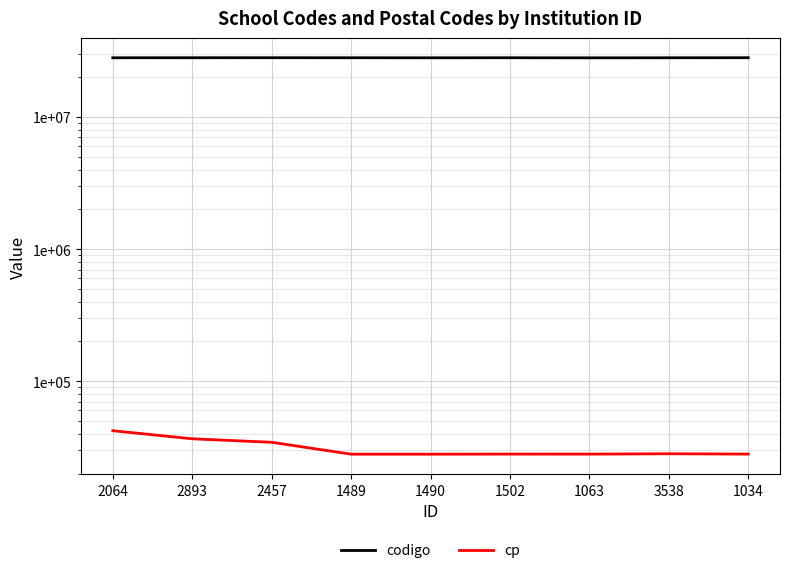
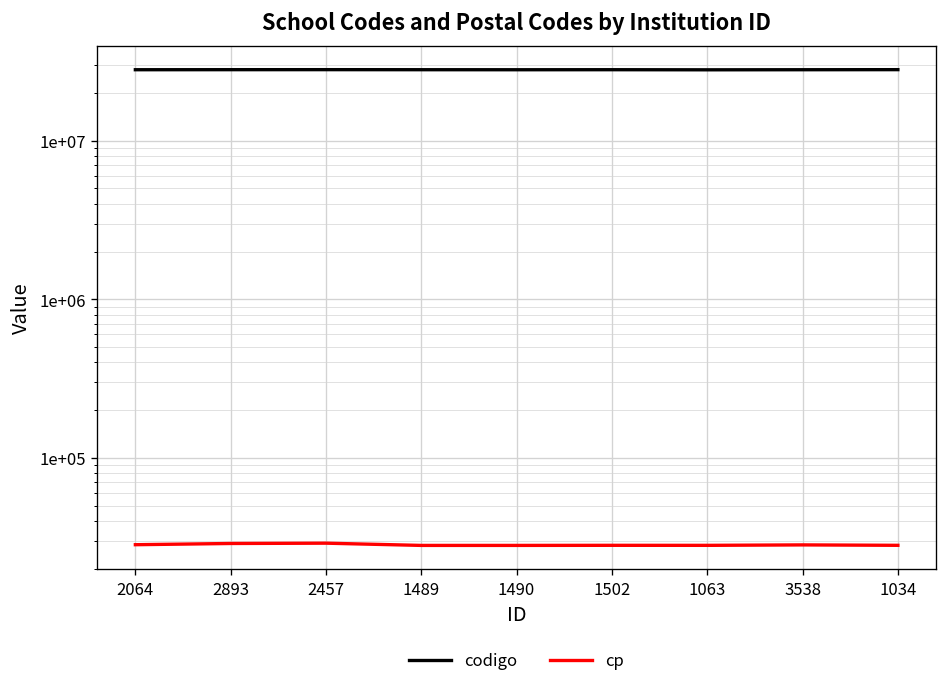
cp, 2064: 42000 -> 28000
cp, 2893: 37000 -> 29000
cp, 2457: 34000 -> 29000
